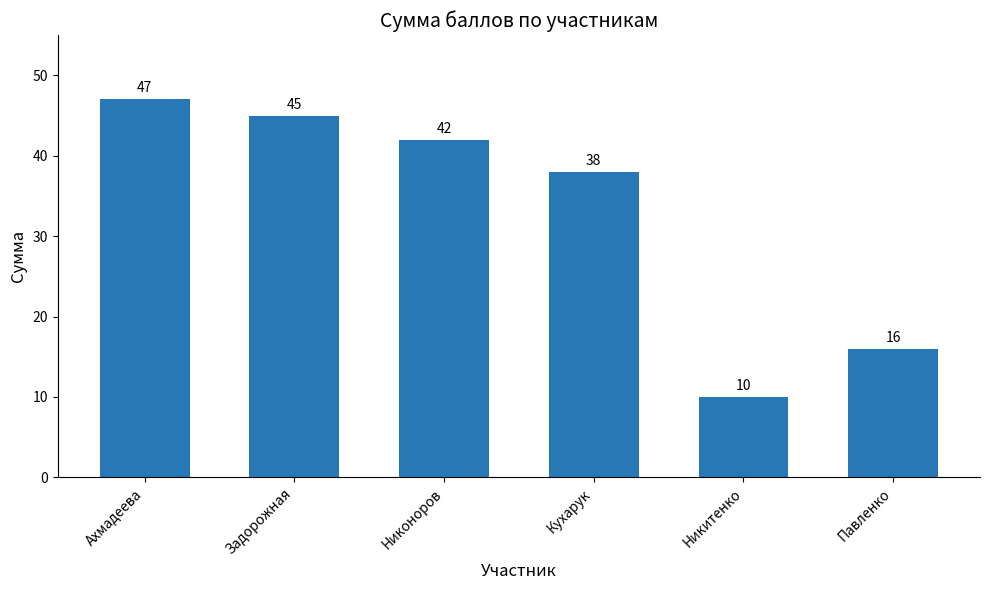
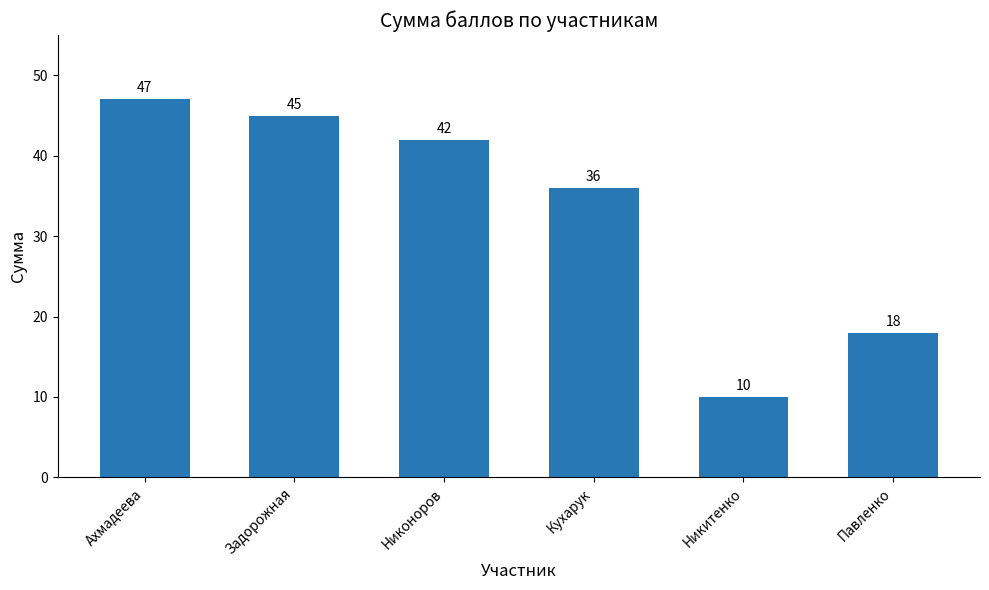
Кухарук: 38 -> 36
Павленко: 16 -> 18
